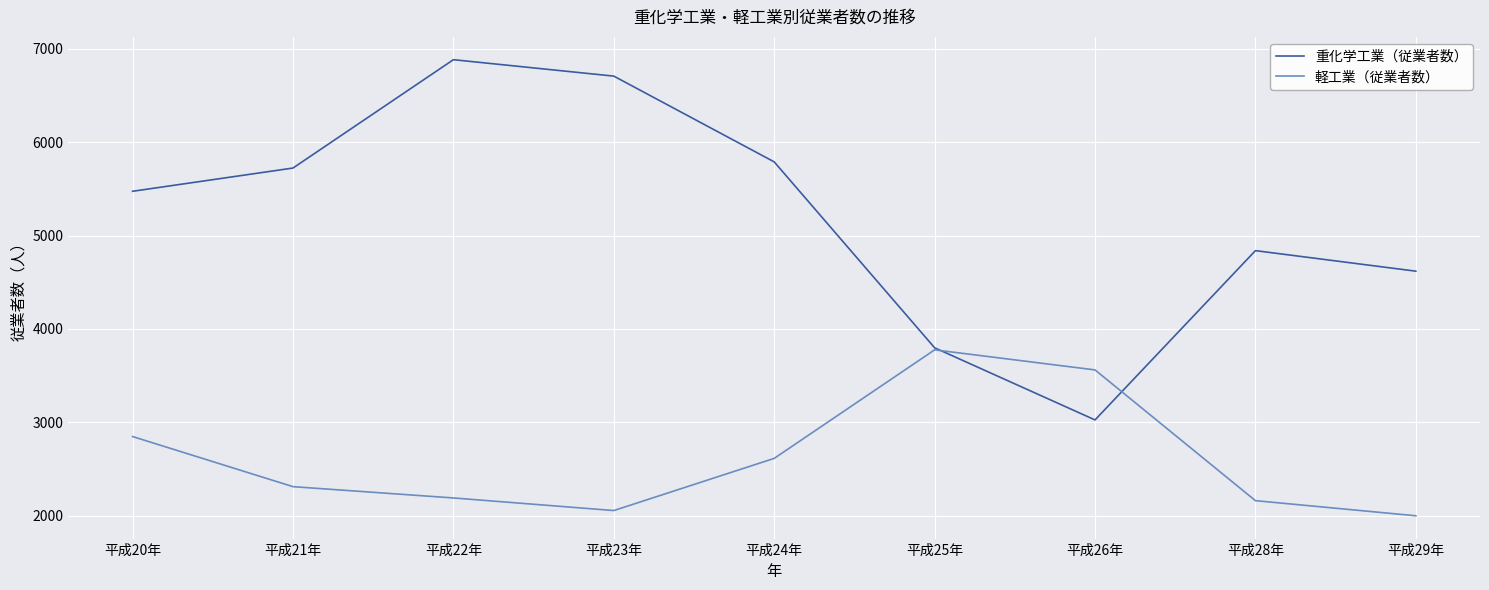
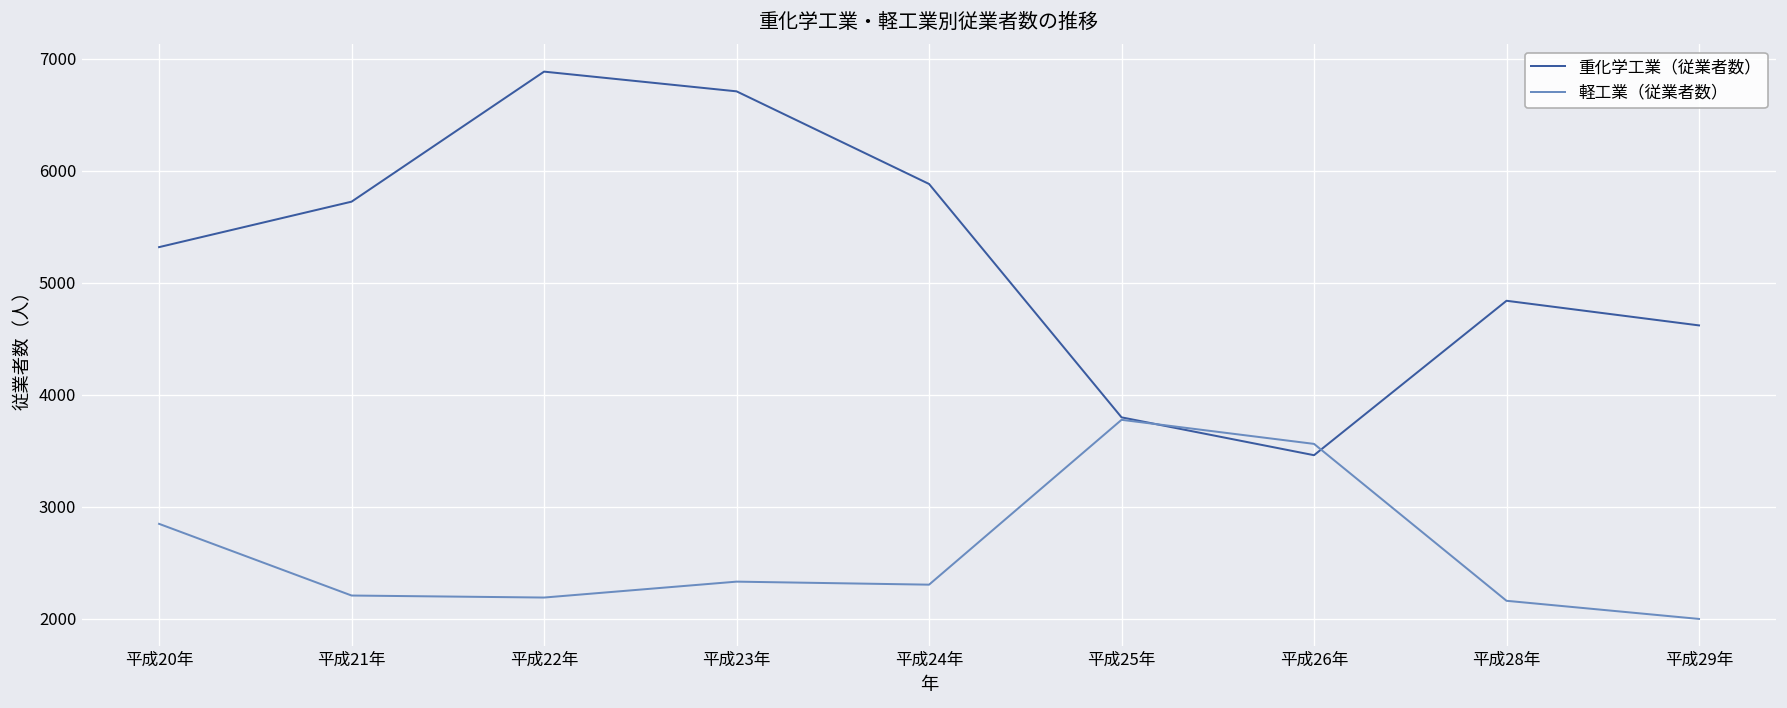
重化学工業（従業者数）, 平成20年: 5500 -> 5300
軽工業（従業者数）, 平成21年: 2300 -> 2200
軽工業（従業者数）, 平成23年: 2100 -> 2300
重化学工業（従業者数）, 平成24年: 5800 -> 5900
軽工業（従業者数）, 平成24年: 2600 -> 2300
重化学工業（従業者数）, 平成26年: 3000 -> 3500
